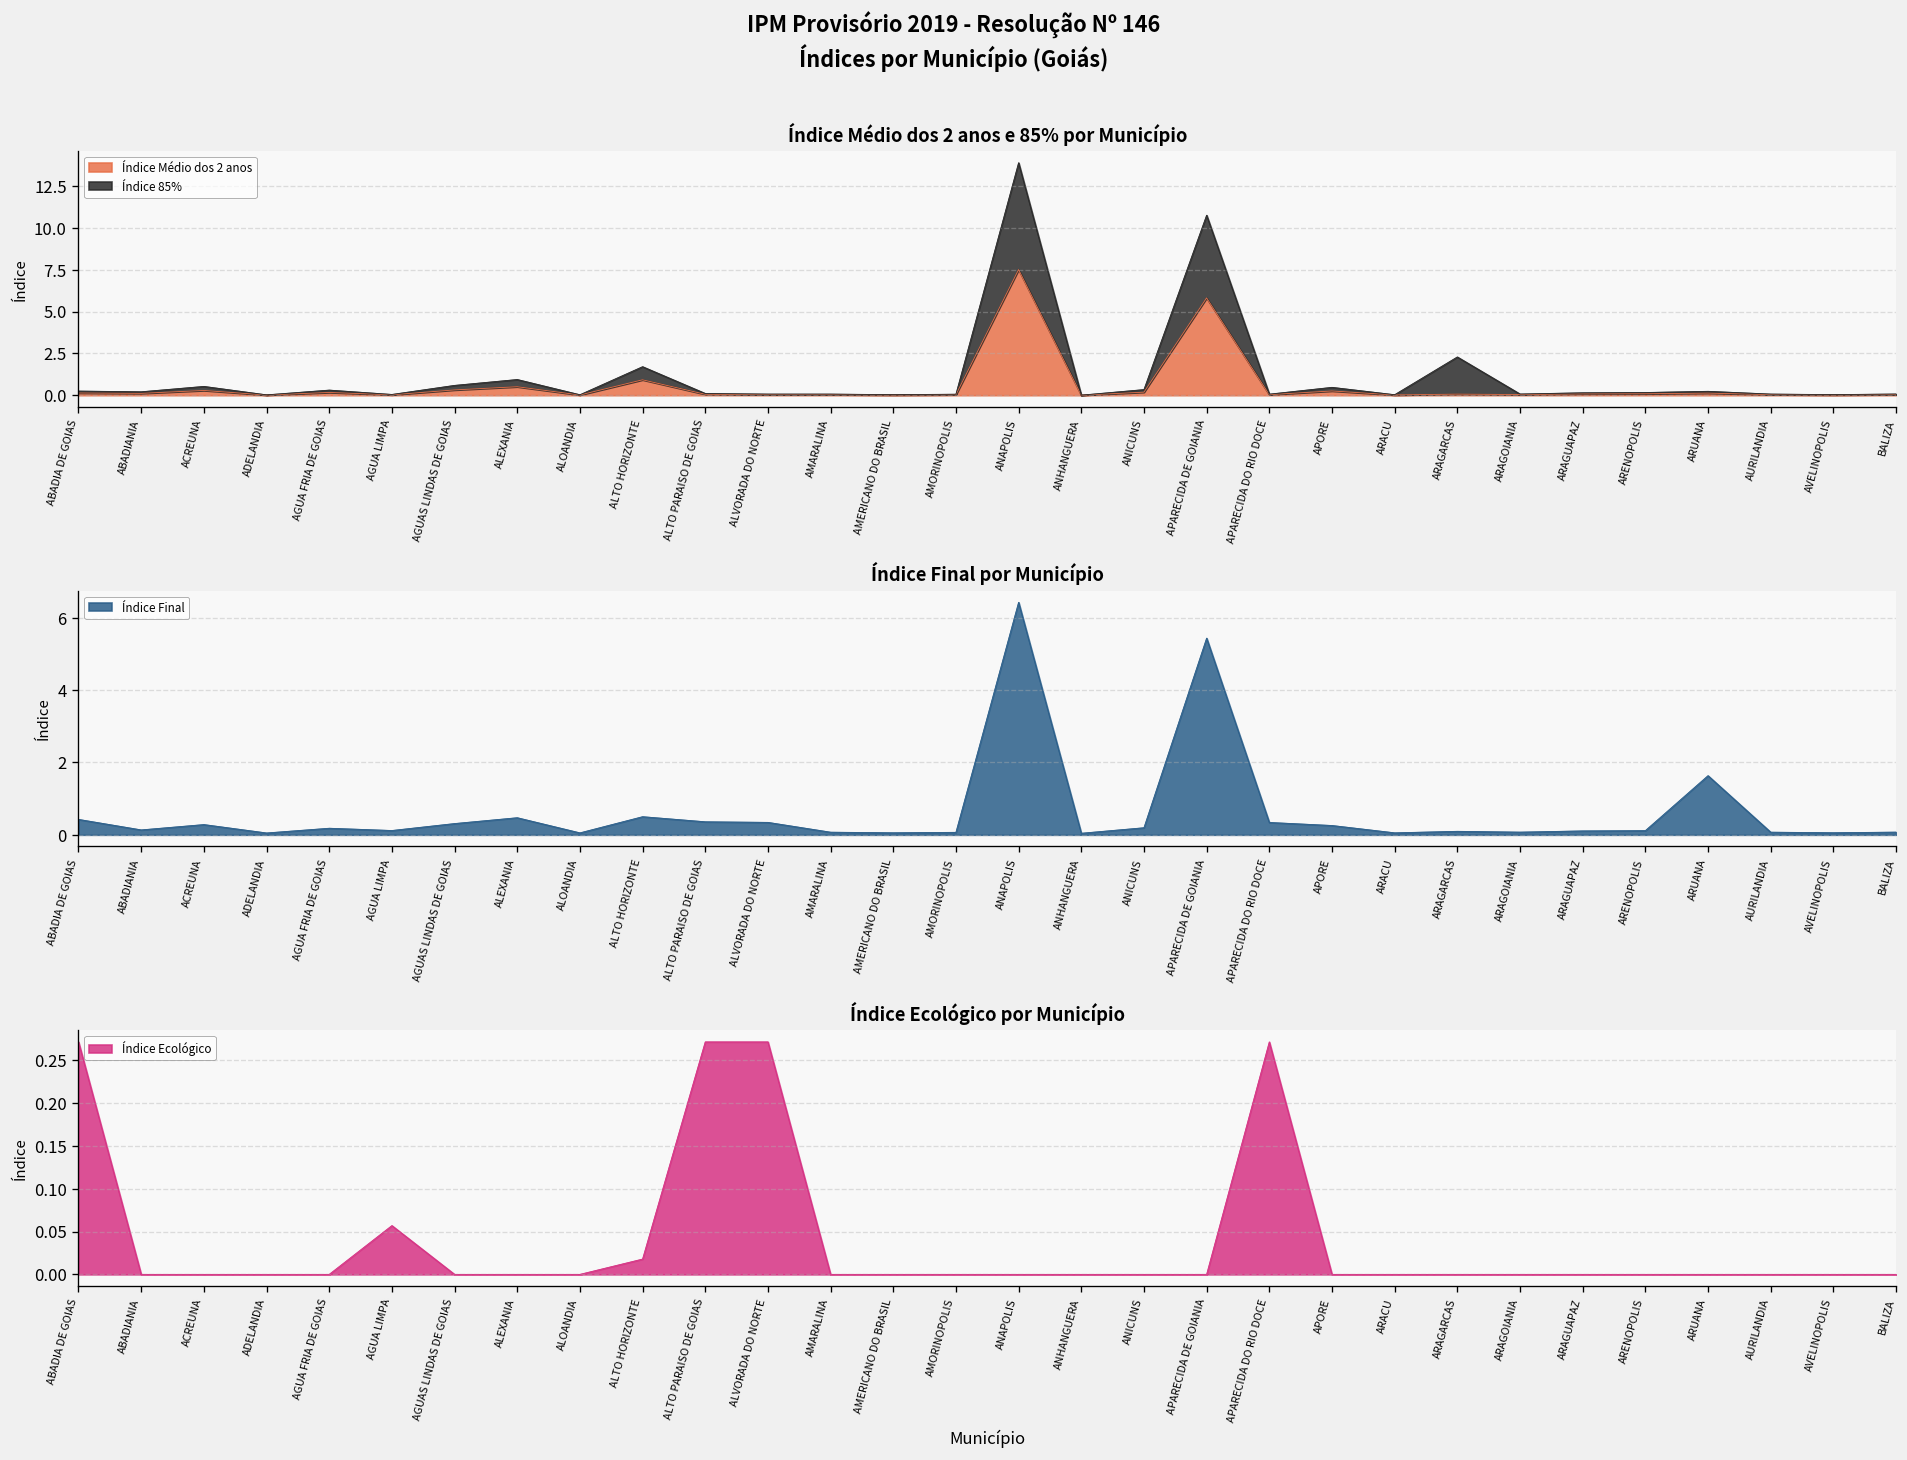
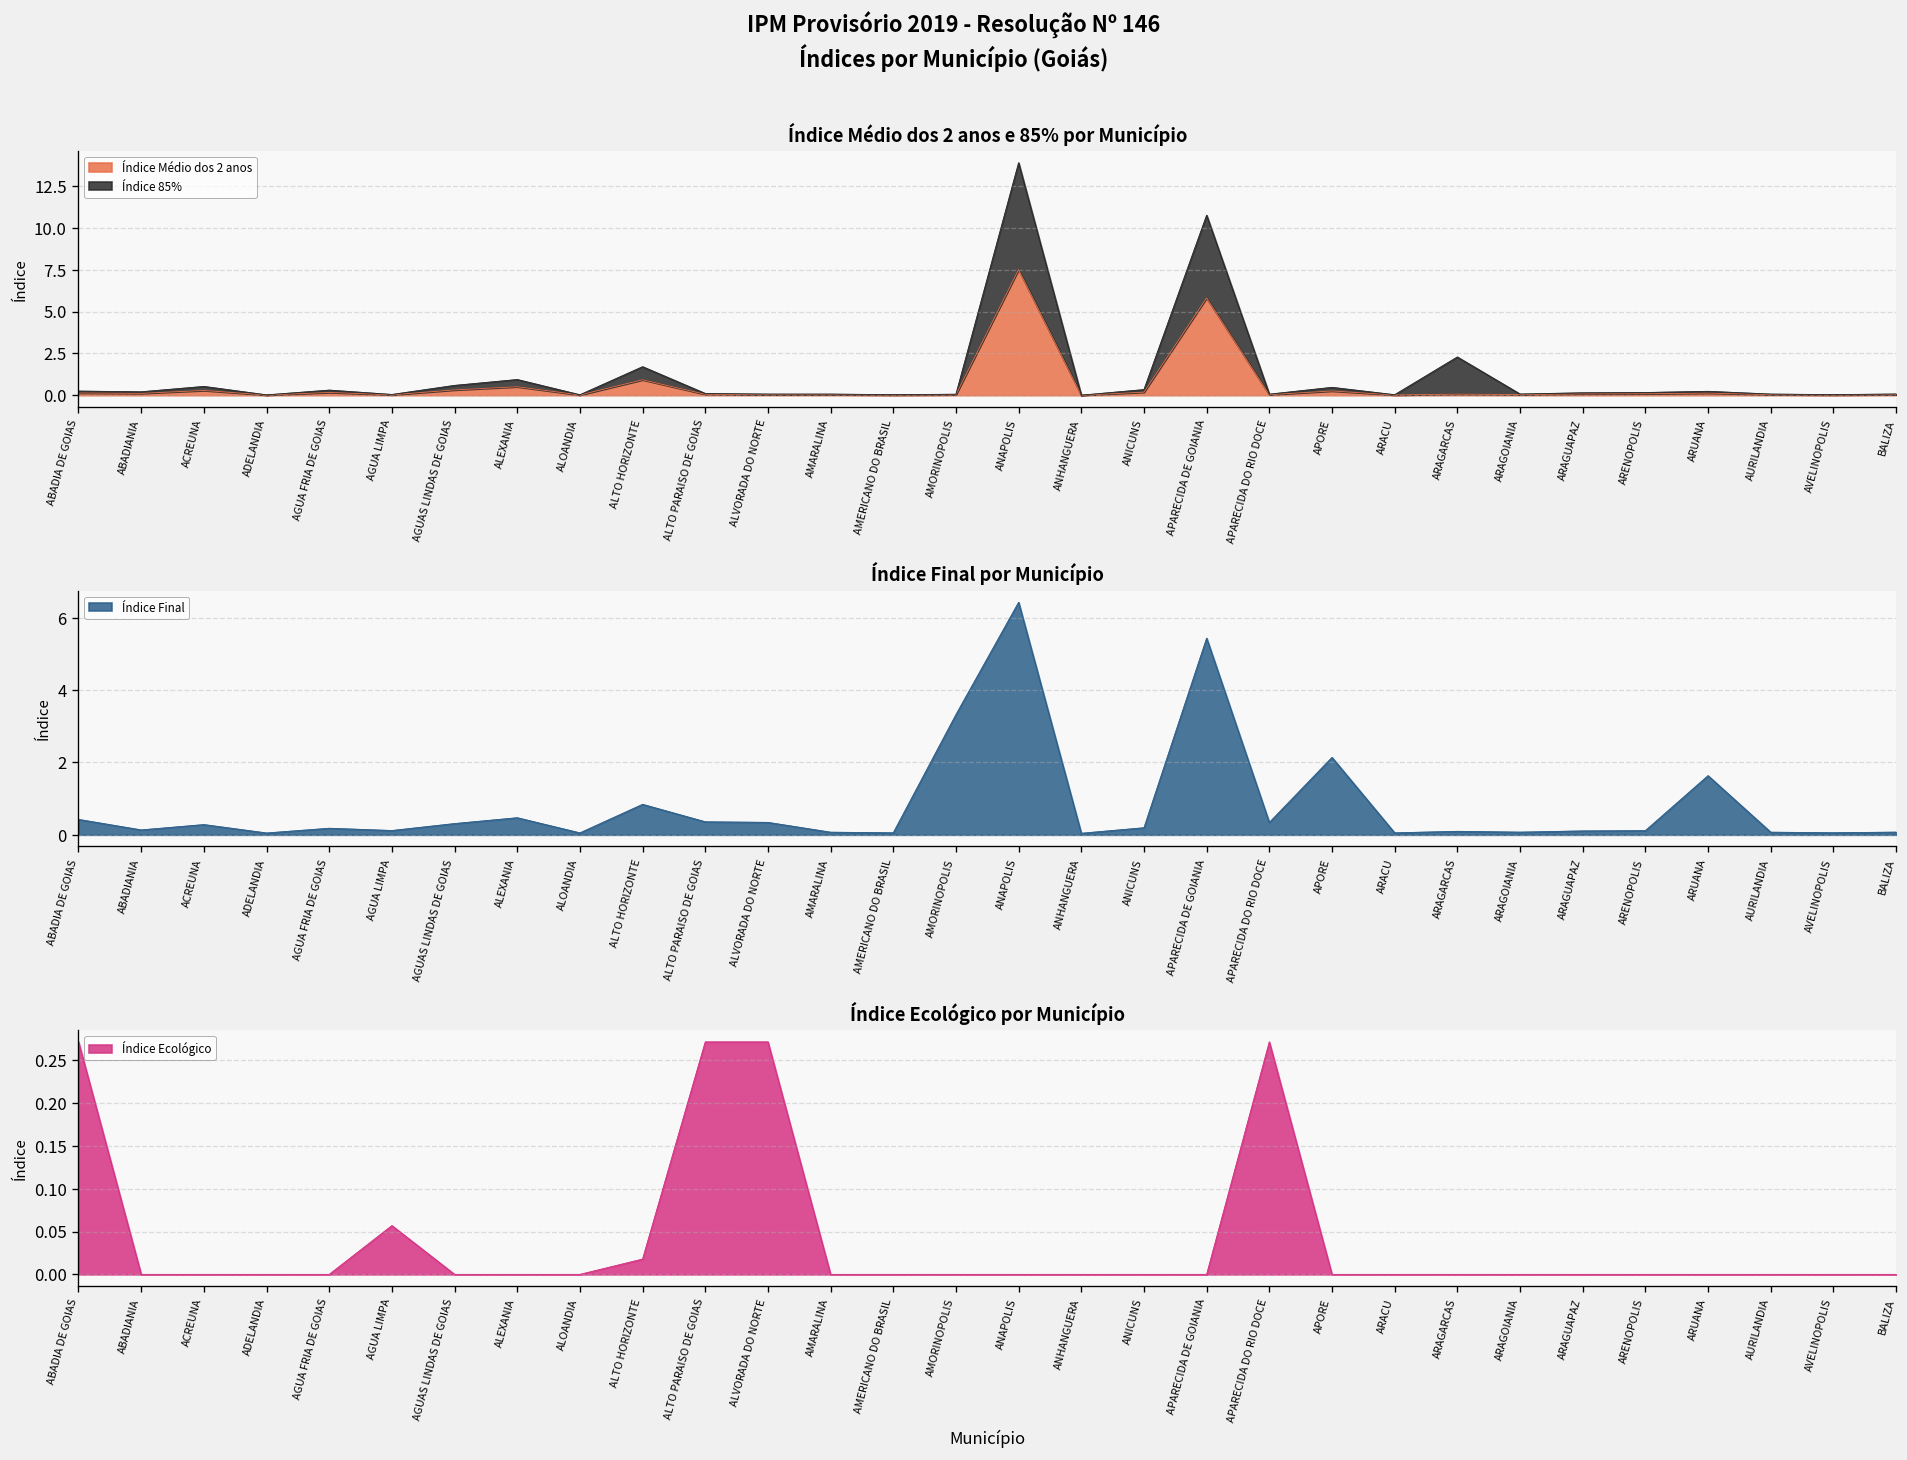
Índice Final por Município, ALTO HORIZONTE: 0.5 -> 0.8
Índice Final por Município, AMORINOPOLIS: 0.1 -> 3.3
Índice Final por Município, APORE: 0.3 -> 2.1
